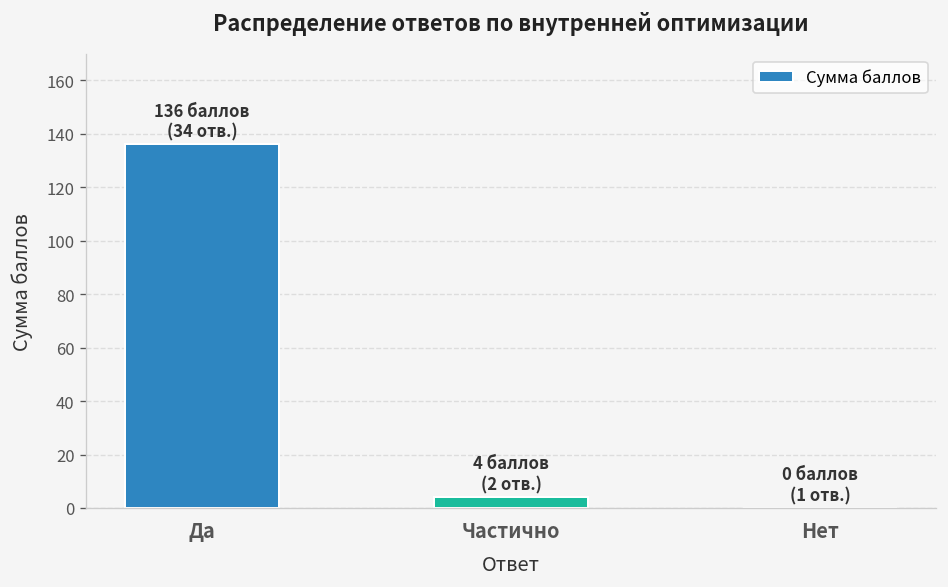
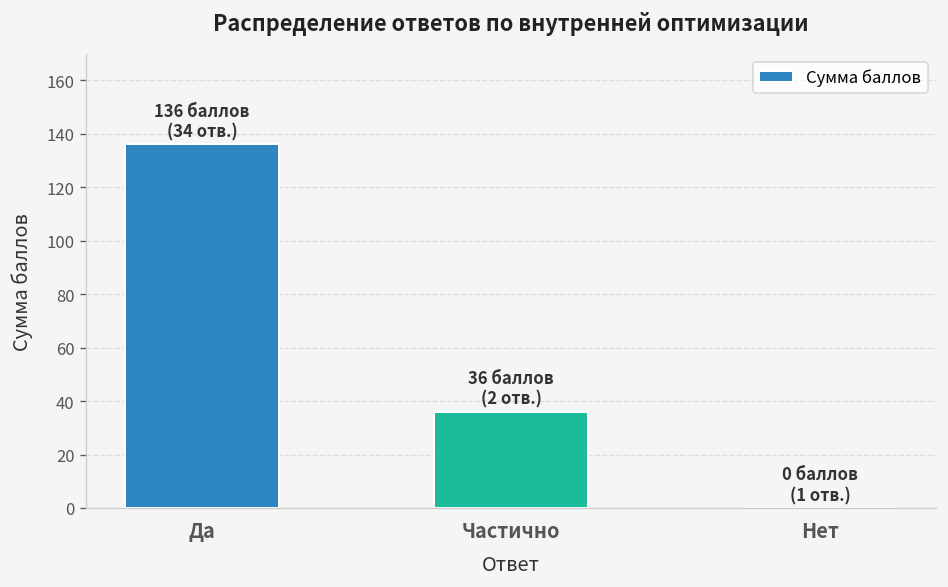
Частично: 4 -> 36
